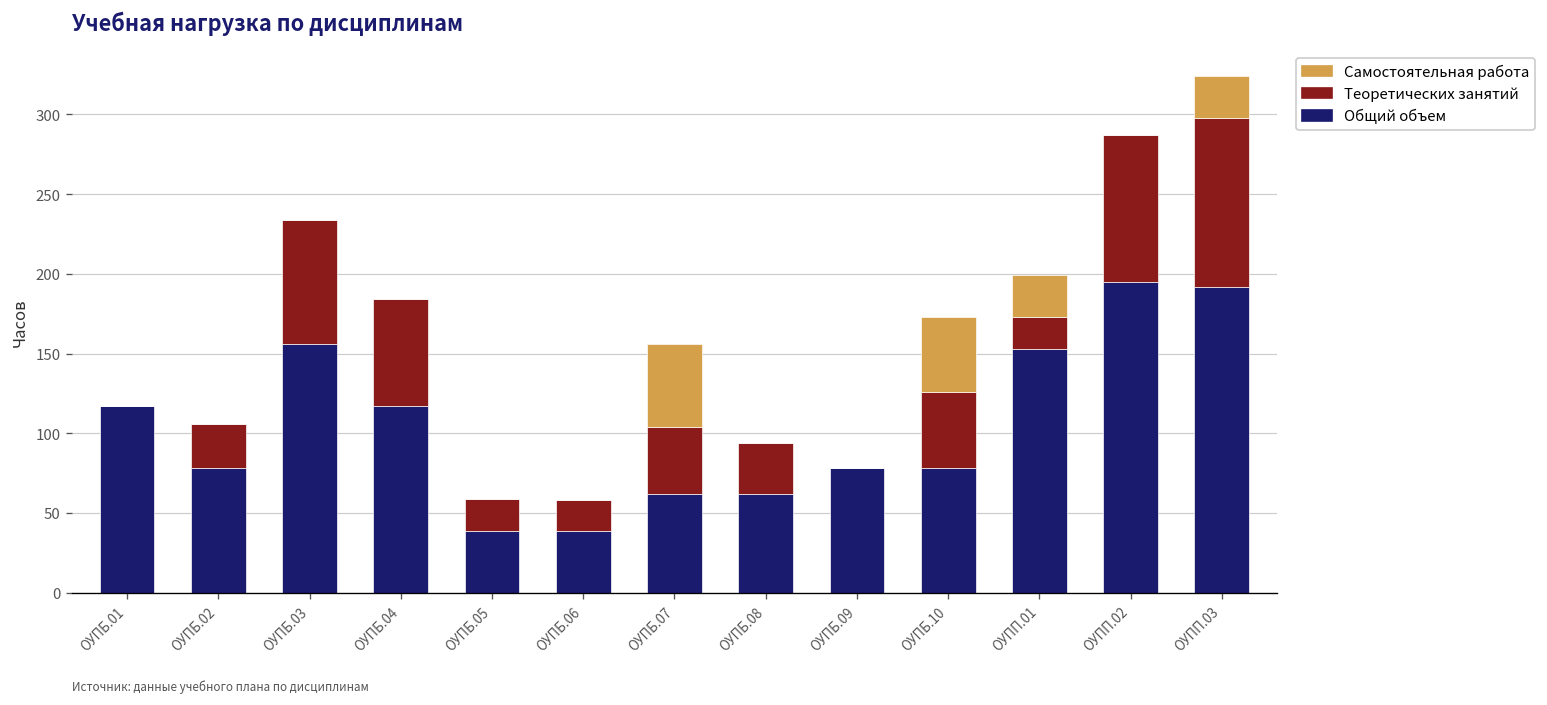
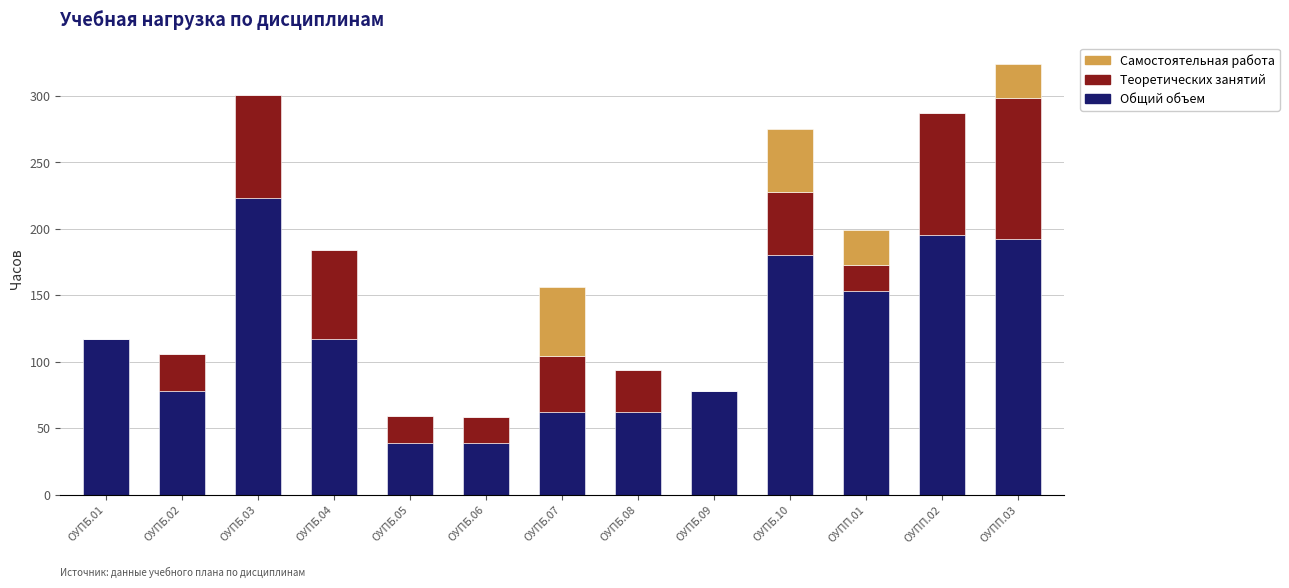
Общий объем, ОУПБ.03: 156 -> 223
Общий объем, ОУПБ.10: 78 -> 180
